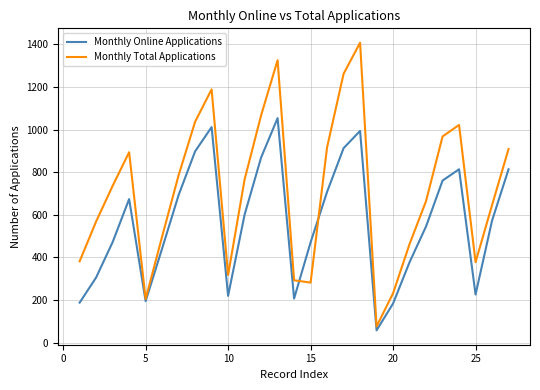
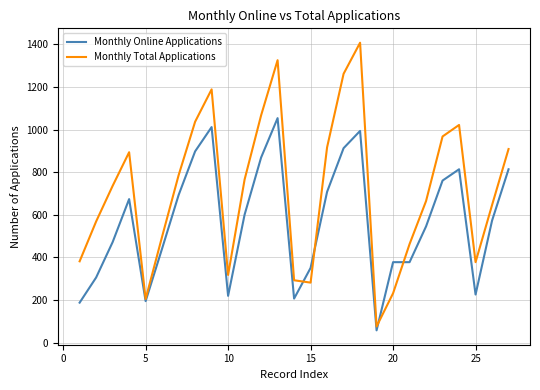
Monthly Online Applications, 15: 470 -> 350
Monthly Online Applications, 20: 180 -> 380
